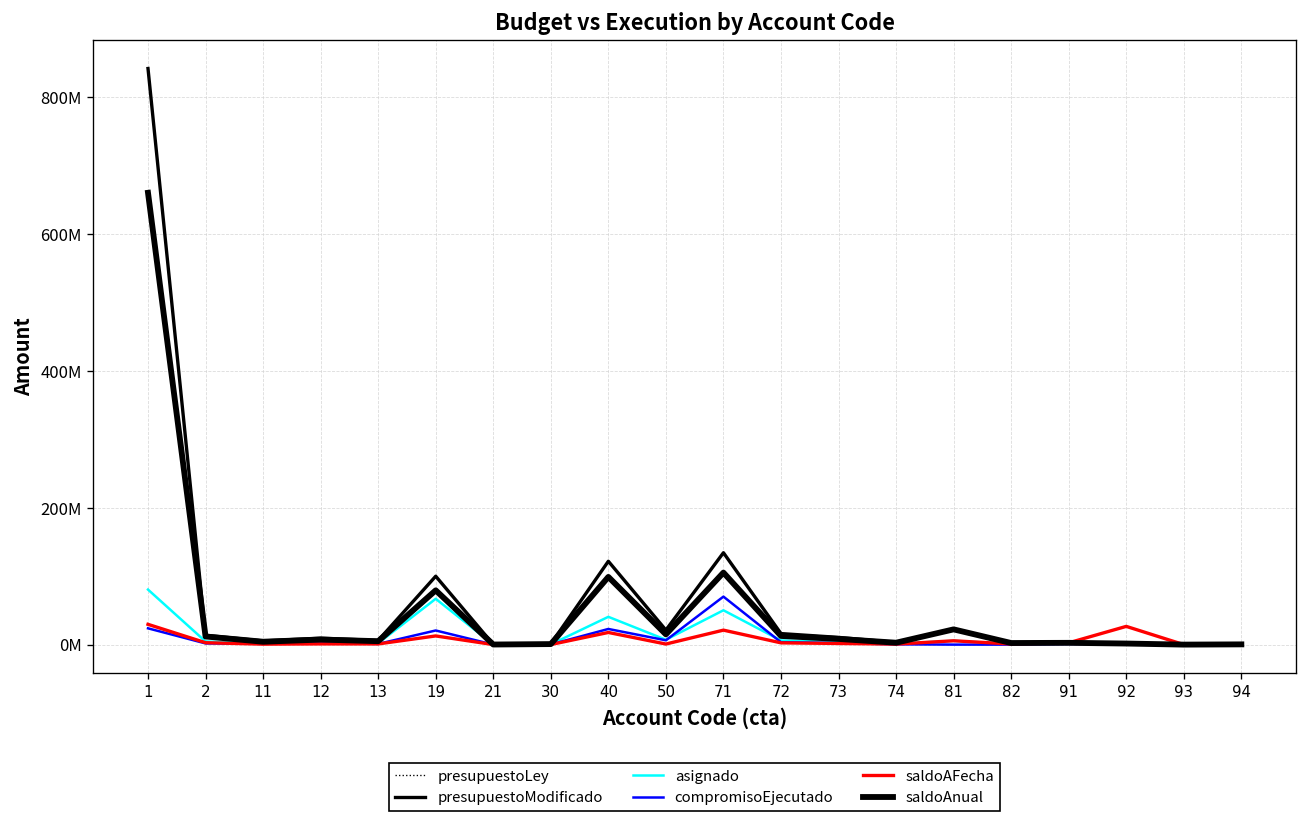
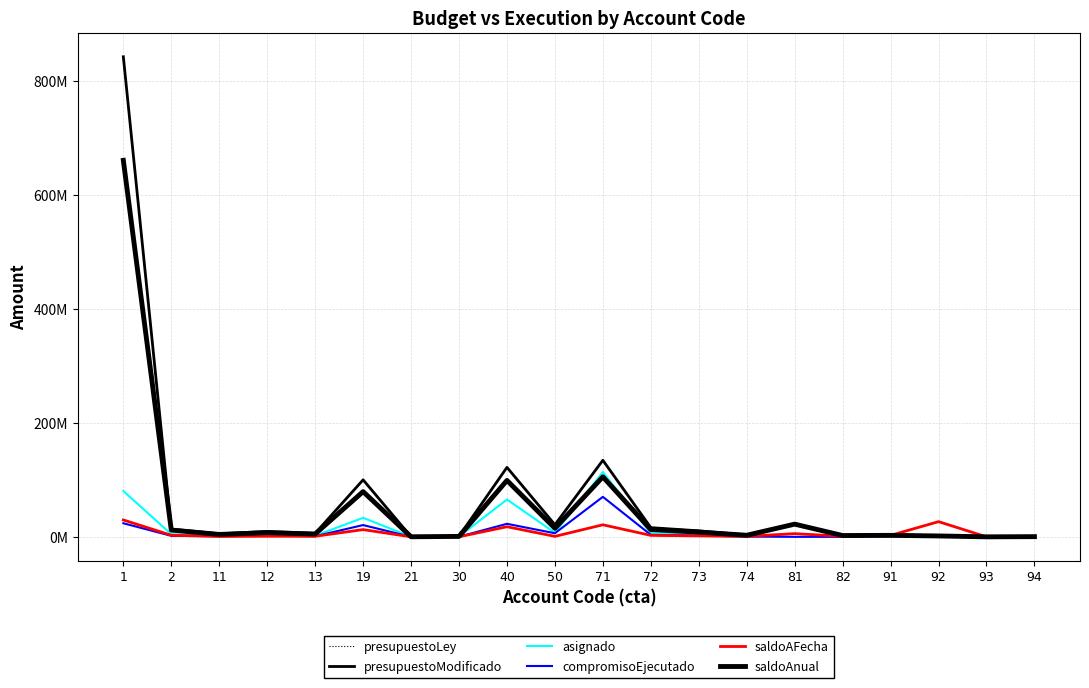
asignado, 19: 70000000 -> 30000000
asignado, 40: 40000000 -> 70000000
asignado, 71: 50000000 -> 110000000
